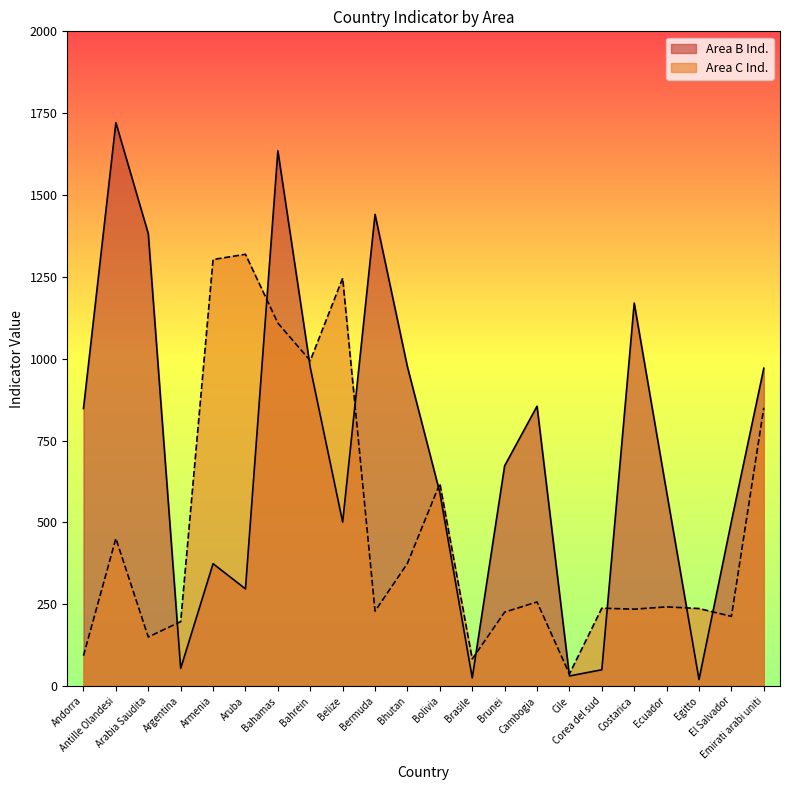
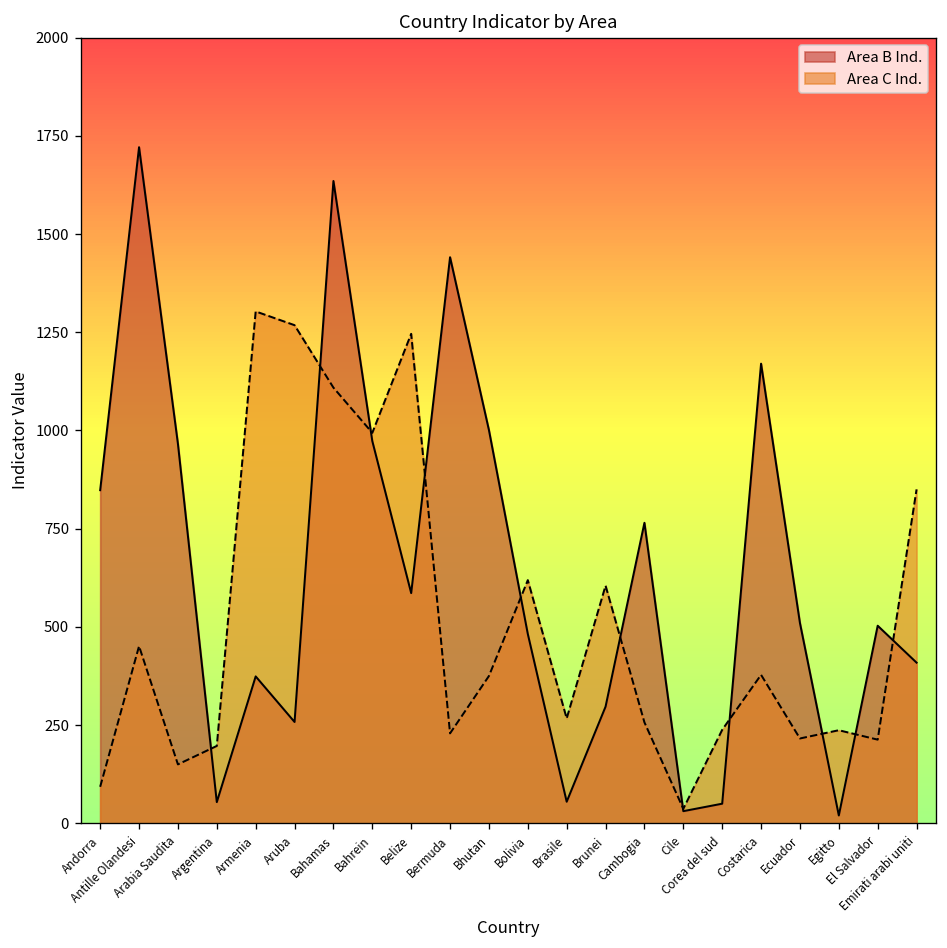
Area B Ind., Arabia Saudita: 1380 -> 970
Area B Ind., Aruba: 300 -> 260
Area C Ind., Aruba: 1320 -> 1270
Area B Ind., Belize: 500 -> 590
Area B Ind., Bhutan: 980 -> 1000
Area B Ind., Bolivia: 590 -> 480
Area B Ind., Brasile: 30 -> 60
Area C Ind., Brasile: 80 -> 270
Area B Ind., Brunei: 670 -> 300
Area C Ind., Brunei: 230 -> 610
Area B Ind., Cambogia: 860 -> 770
Area C Ind., Costarica: 240 -> 380
Area B Ind., Ecuador: 590 -> 510
Area C Ind., Ecuador: 240 -> 220
Area B Ind., Emirati arabi uniti: 970 -> 410
